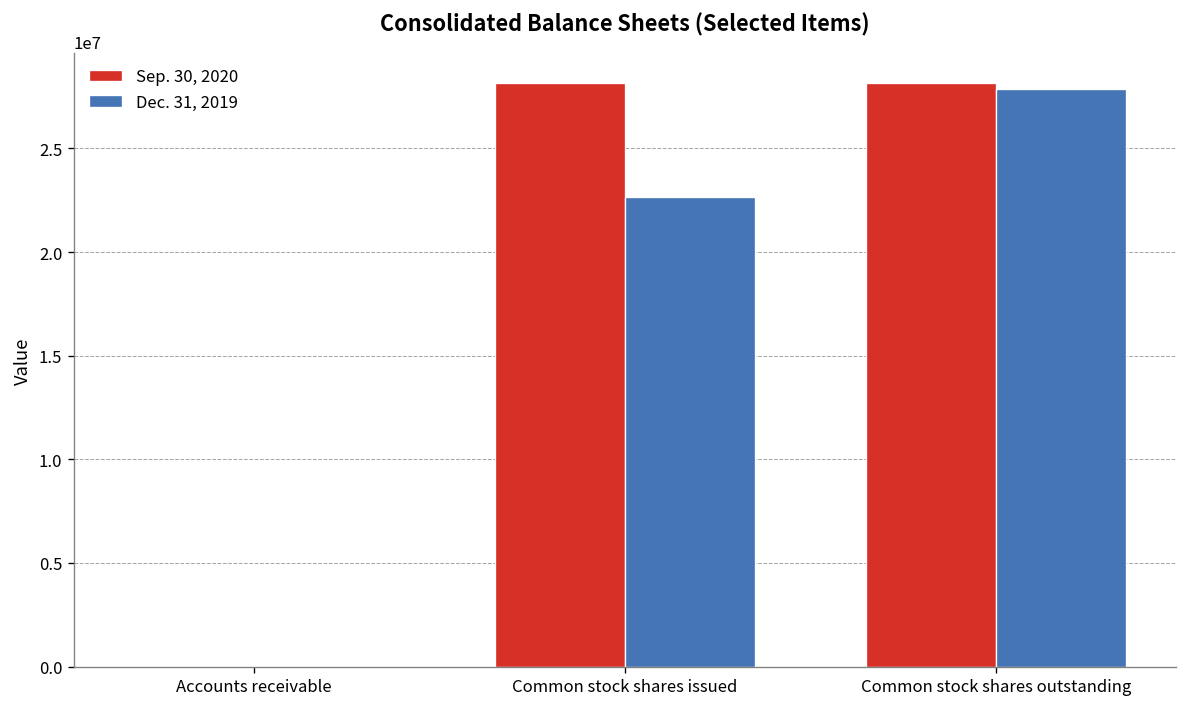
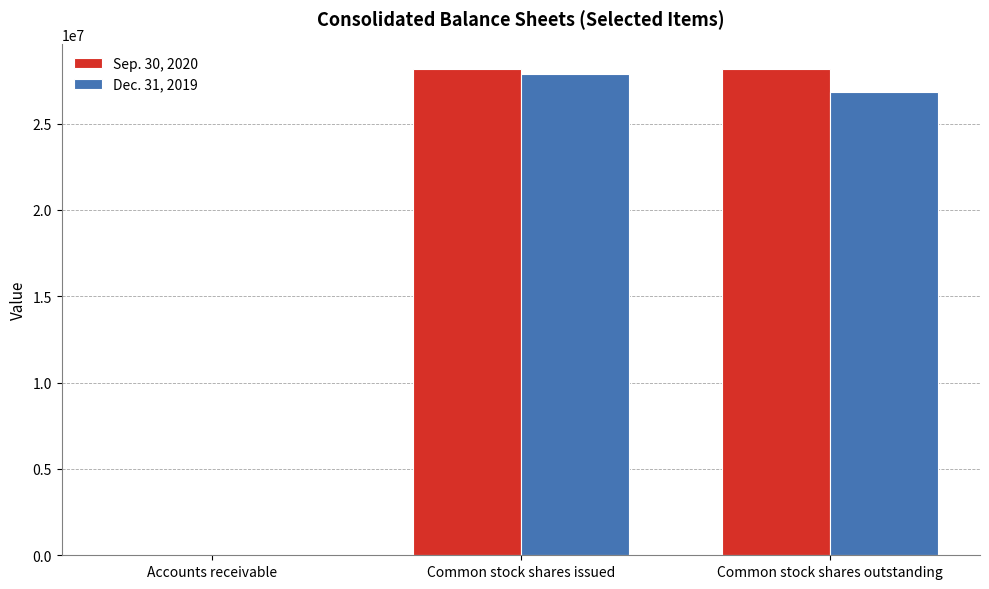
Dec. 31, 2019, Common stock shares issued: 22600000 -> 27900000
Dec. 31, 2019, Common stock shares outstanding: 27900000 -> 26800000
